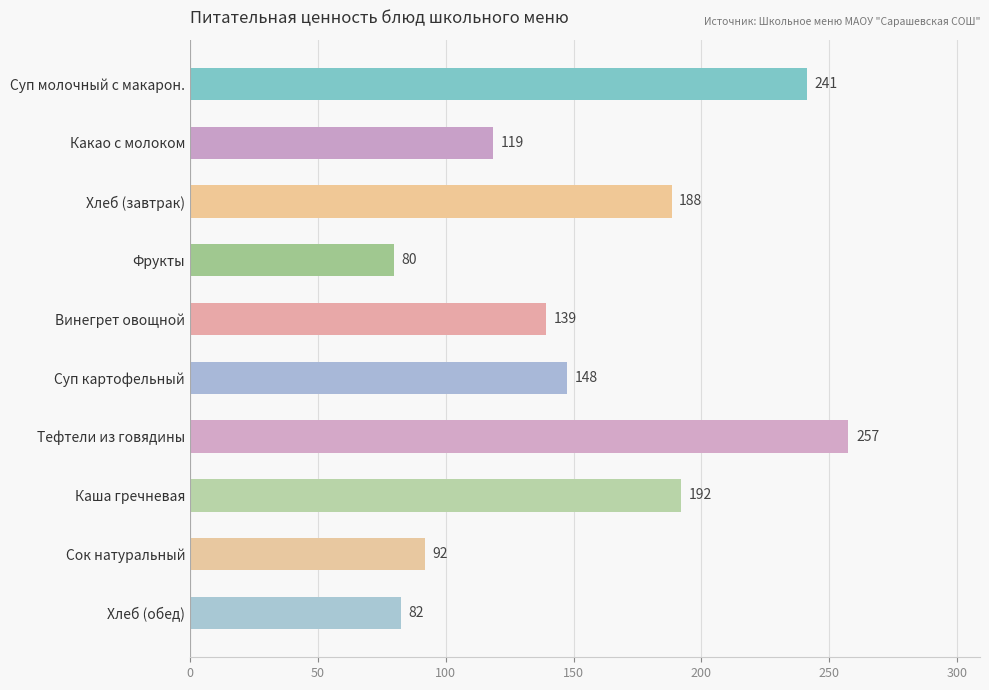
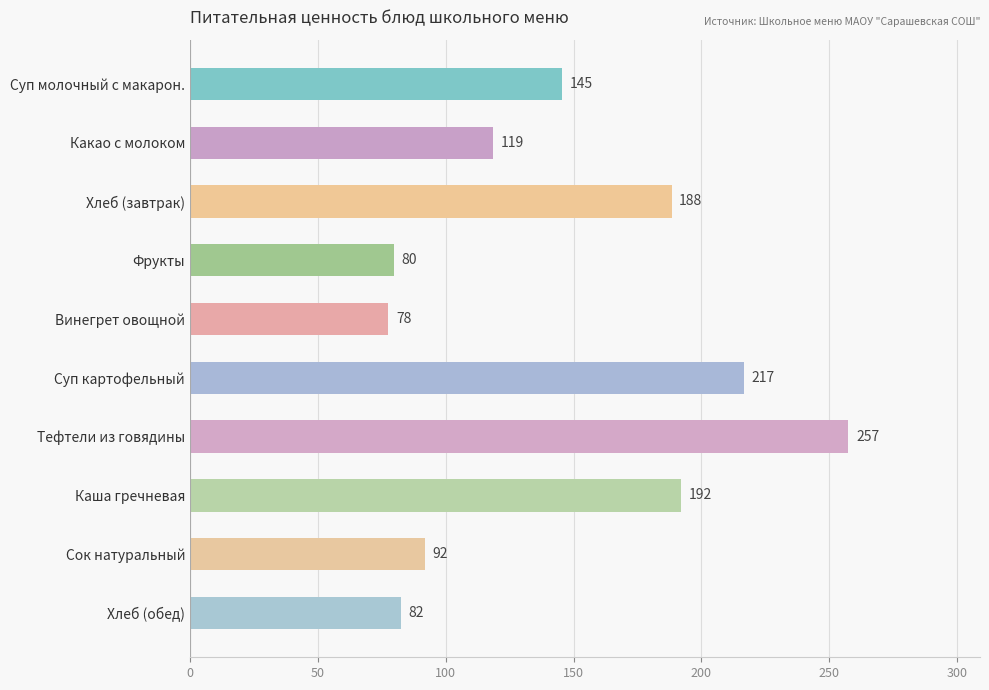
Суп молочный с макарон.: 241 -> 145
Винегрет овощной: 139 -> 78
Суп картофельный: 148 -> 217
